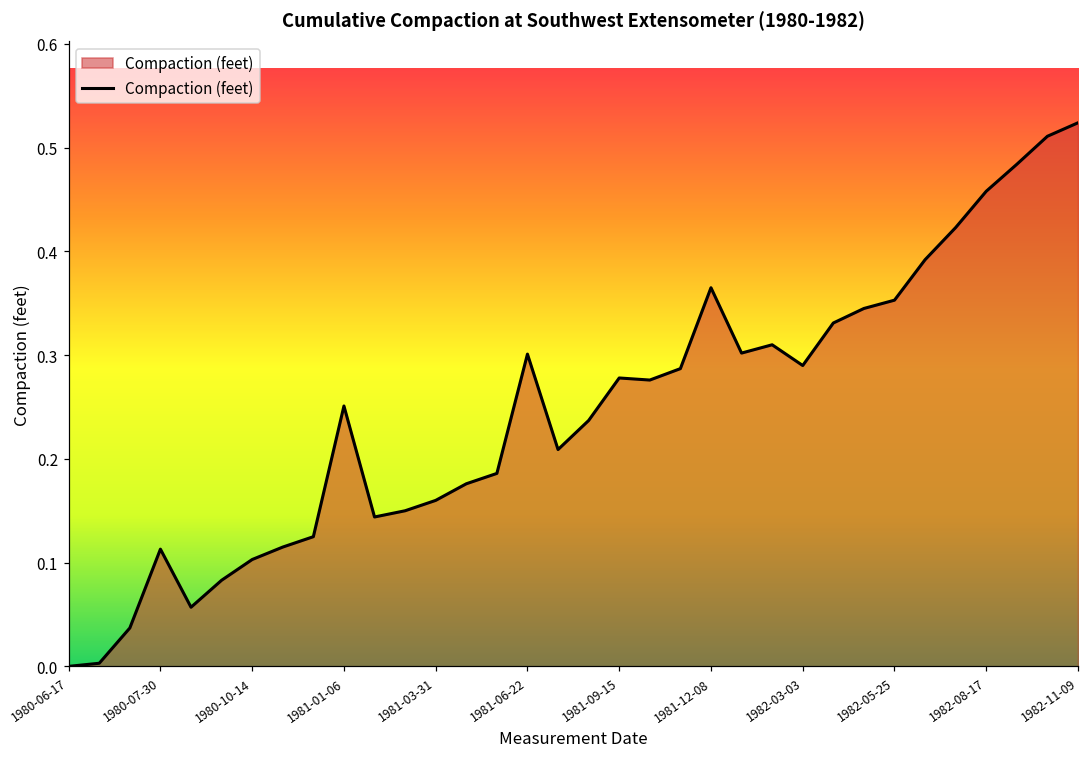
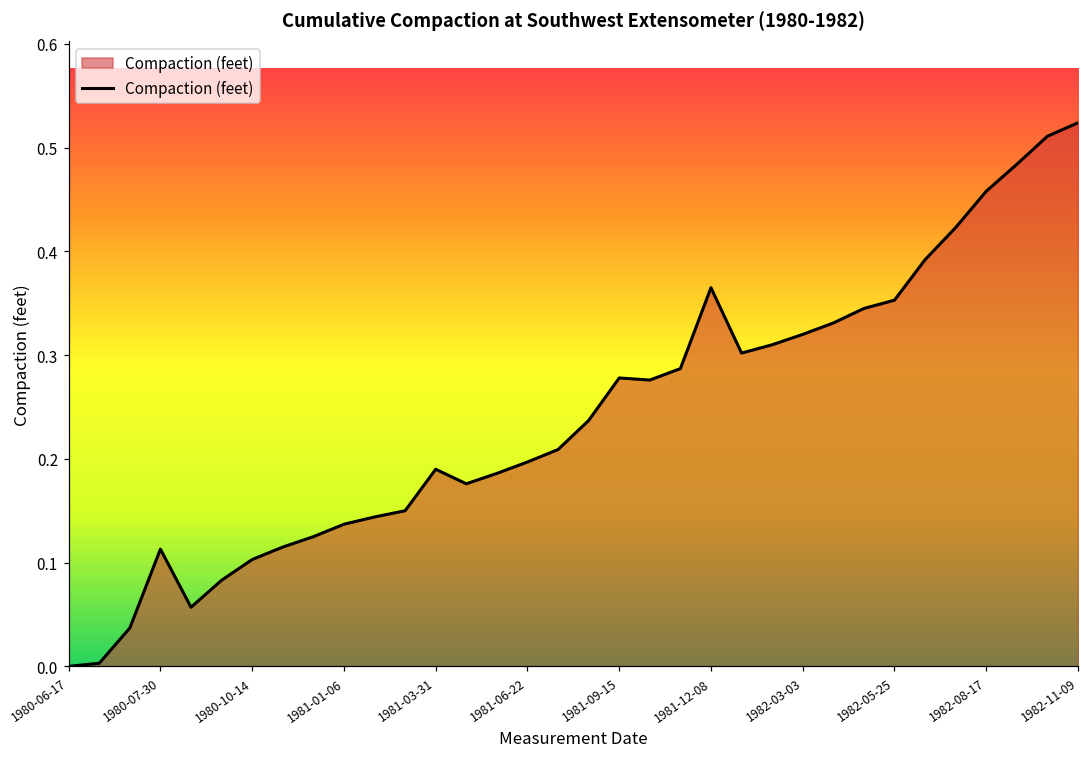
1981-01-06: 0.25 -> 0.14
1981-03-31: 0.16 -> 0.19
1981-06-22: 0.30 -> 0.20
1982-03-03: 0.29 -> 0.32
